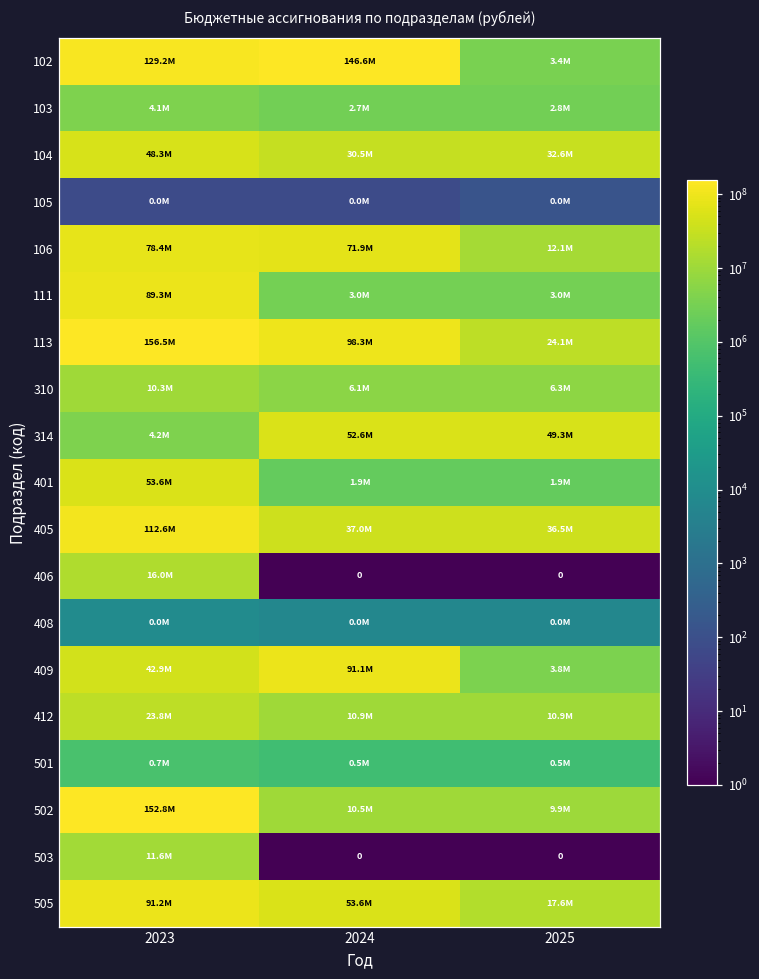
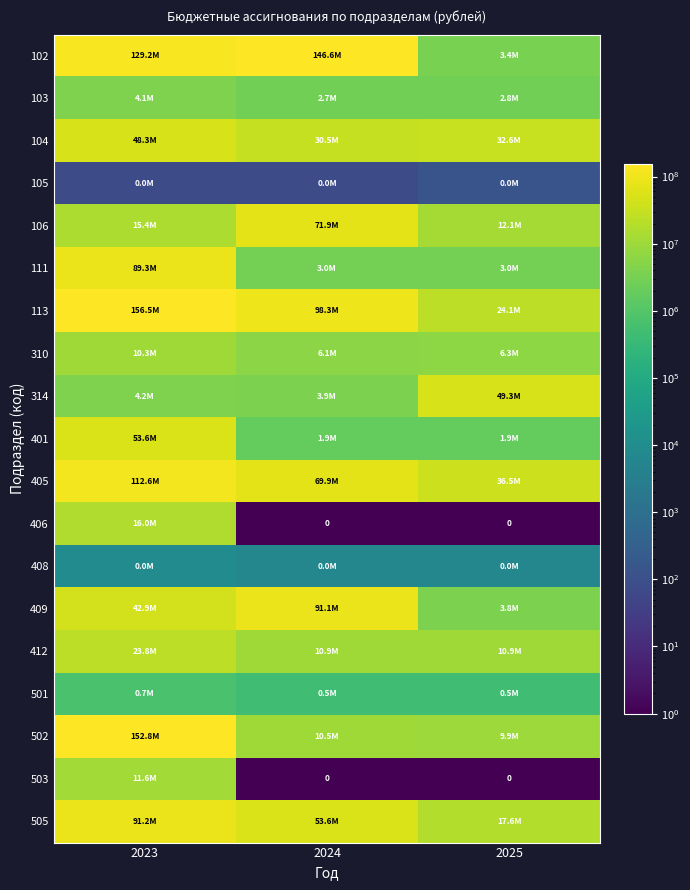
106, 2023: 78.4M -> 15.4M
314, 2024: 52.6M -> 3.9M
405, 2024: 37.0M -> 69.9M
